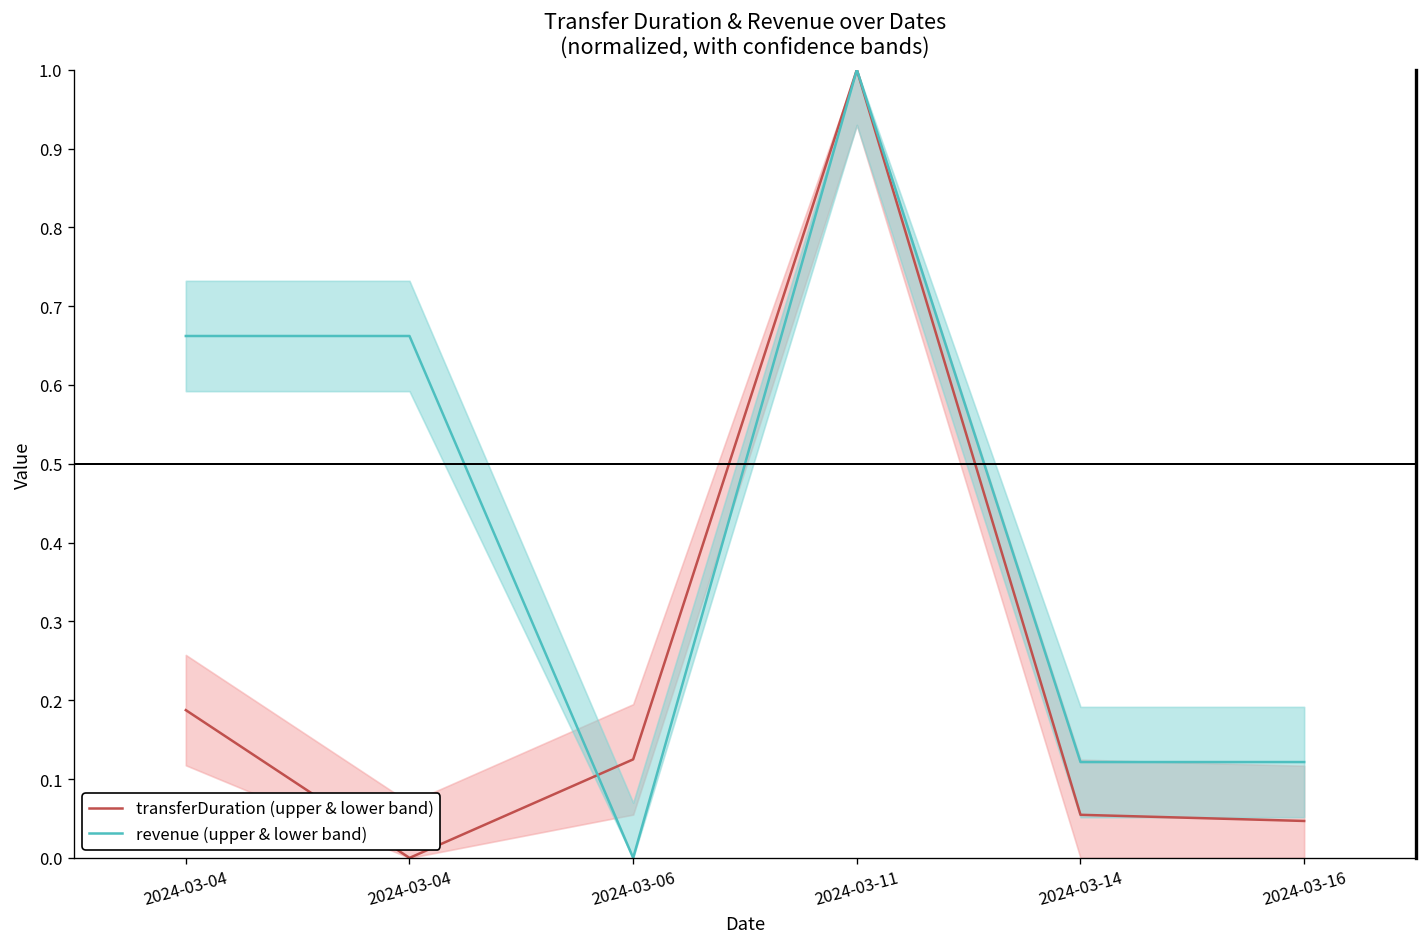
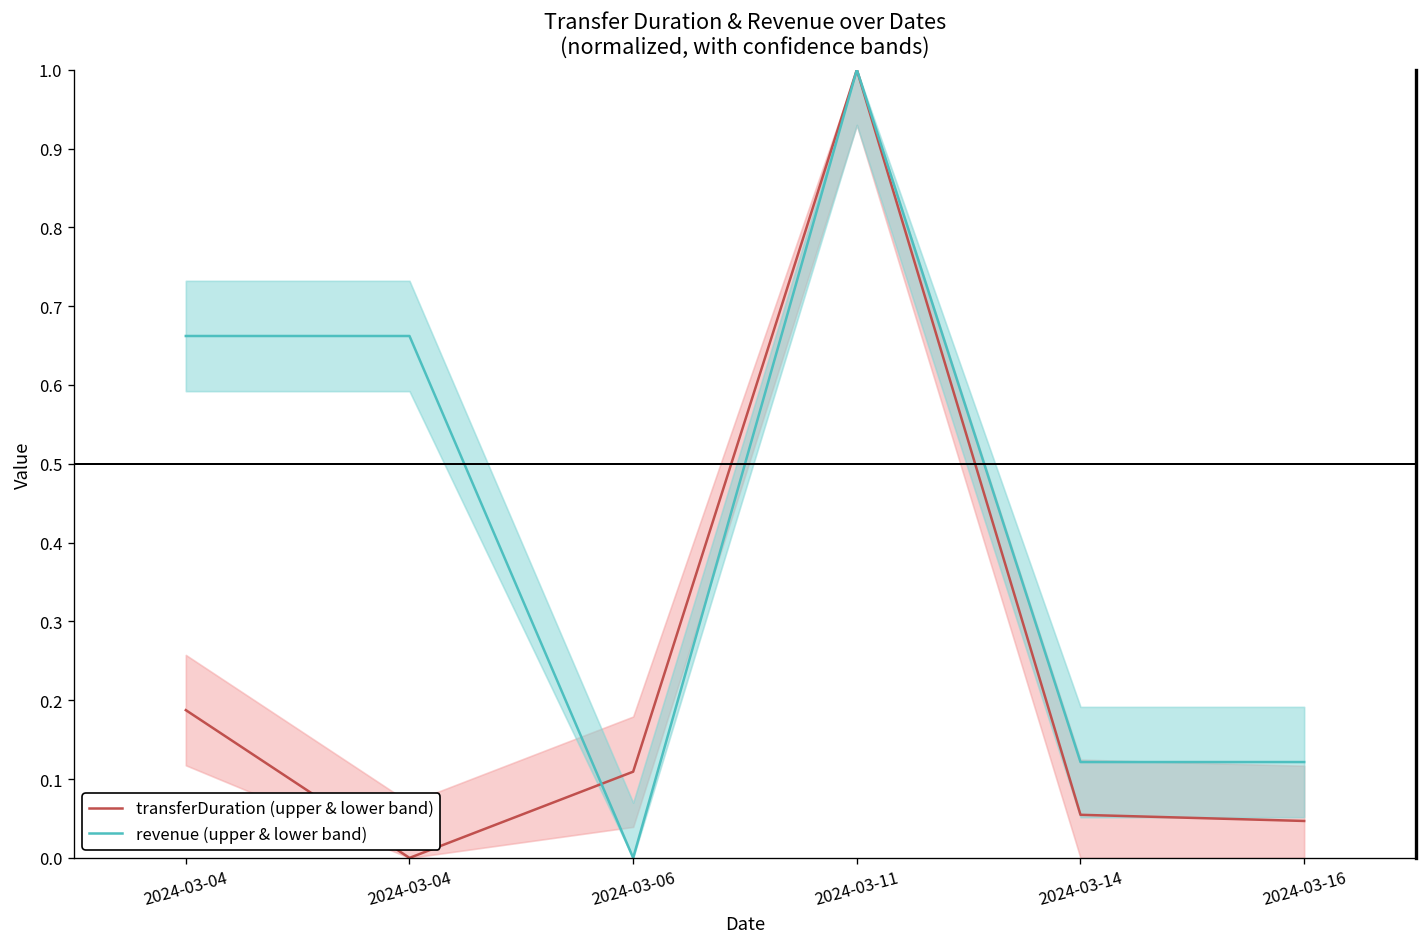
transferDuration (upper & lower band), 2024-03-06: 0.13 -> 0.11
